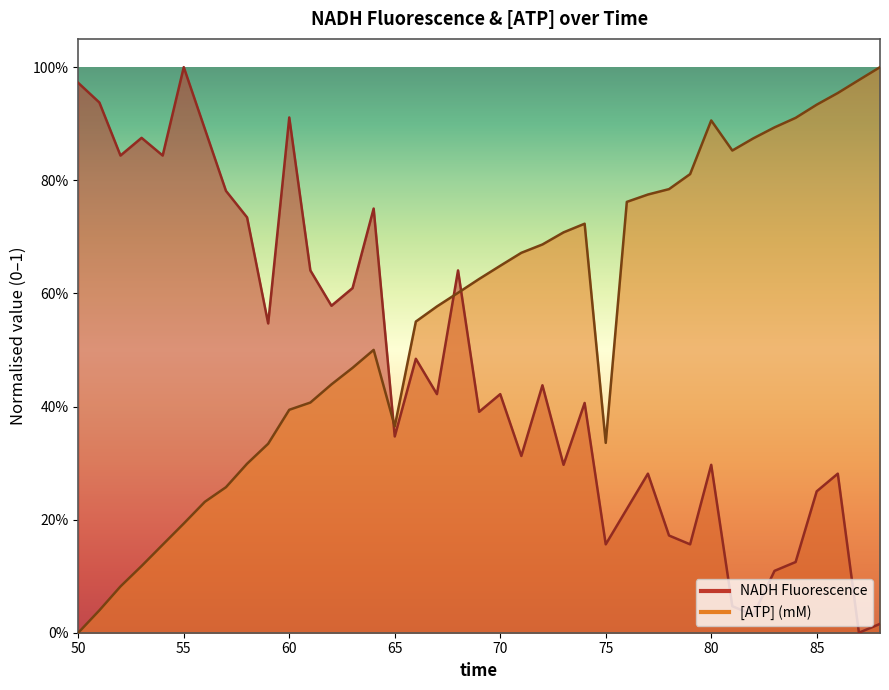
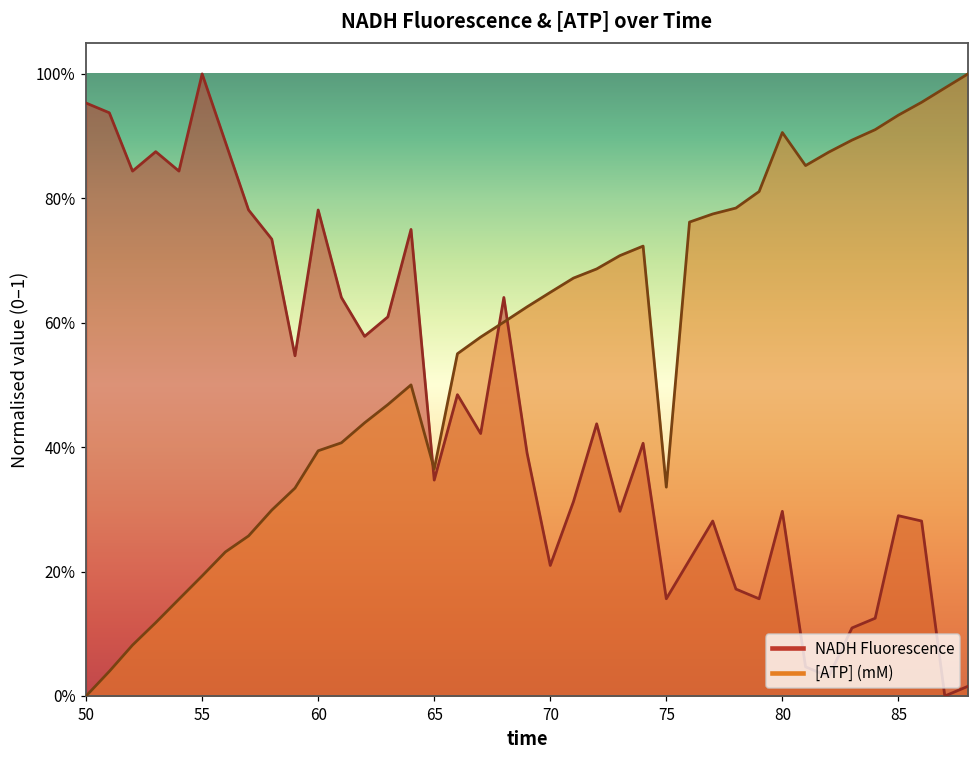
NADH Fluorescence, 50: 97% -> 95%
NADH Fluorescence, 60: 91% -> 78%
NADH Fluorescence, 70: 42% -> 21%
NADH Fluorescence, 85: 25% -> 29%
